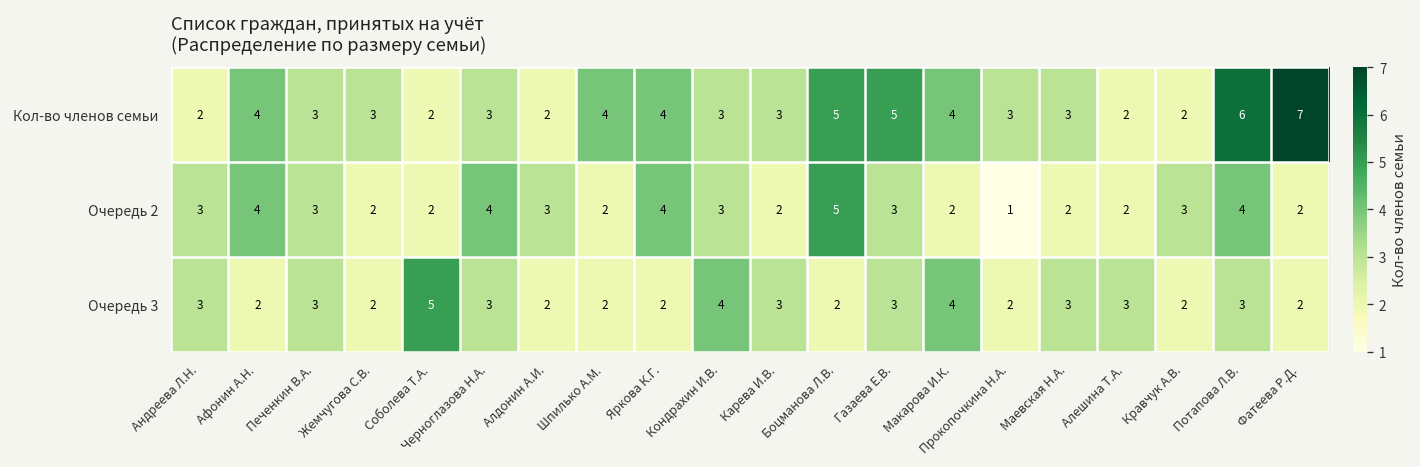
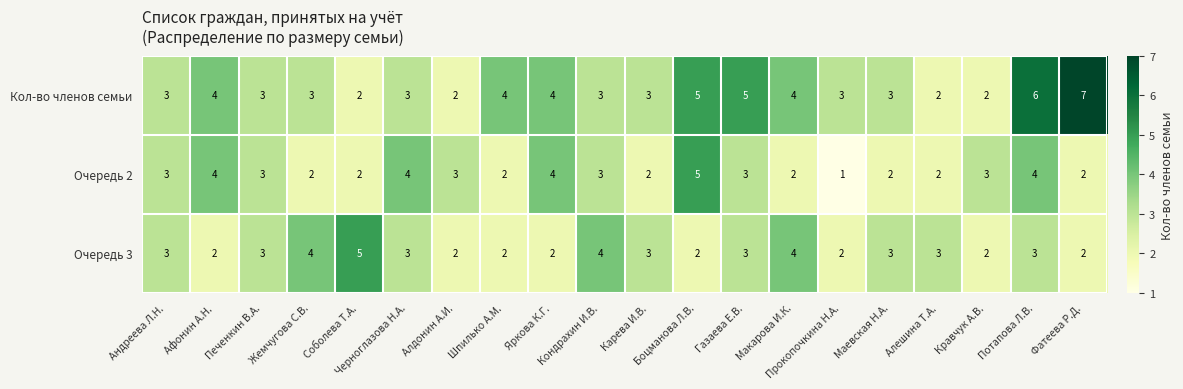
Кол-во членов семьи, Андреева Л.Н.: 2 -> 3
Очередь 3, Жемчугова С.В.: 2 -> 4
